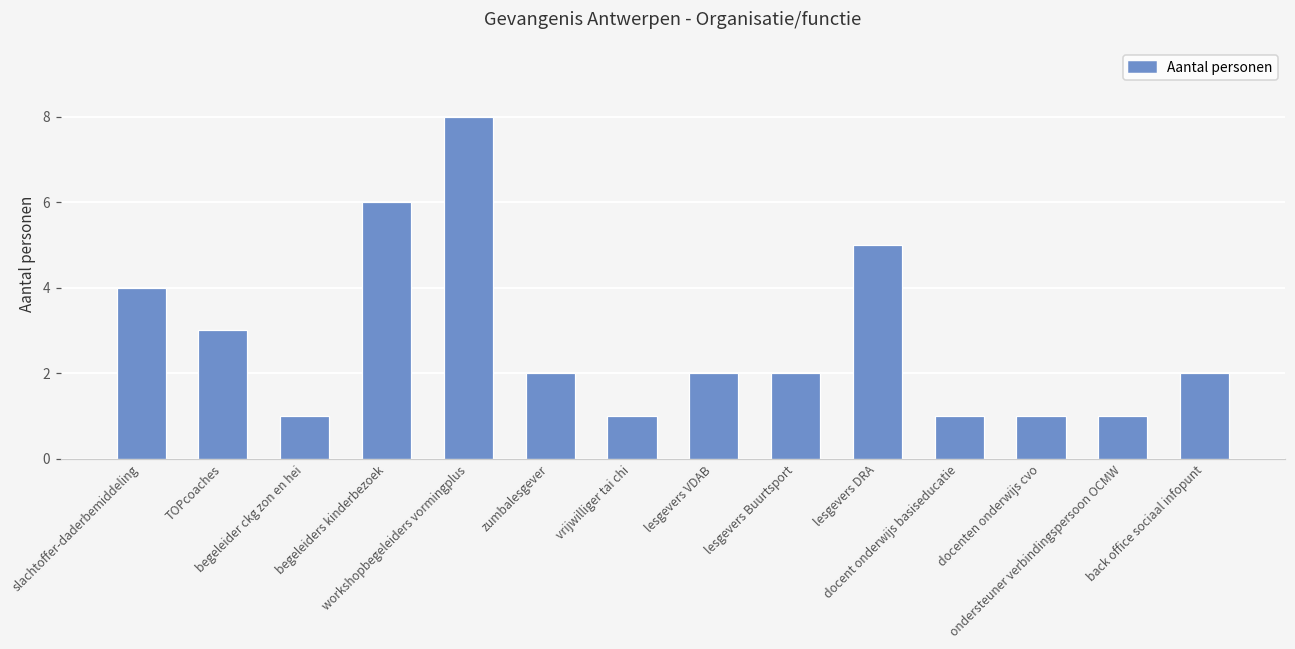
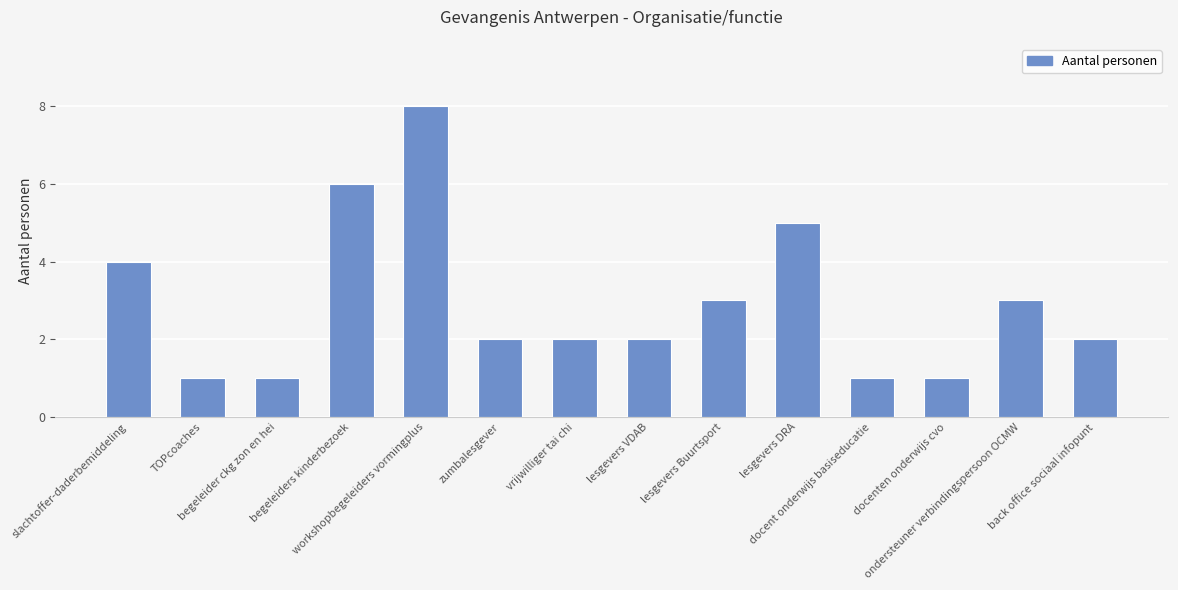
TOPcoaches: 3 -> 1
vrijwilliger tai chi: 1 -> 2
lesgevers Buurtsport: 2 -> 3
ondersteuner verbindingspersoon OCMW: 1 -> 3
